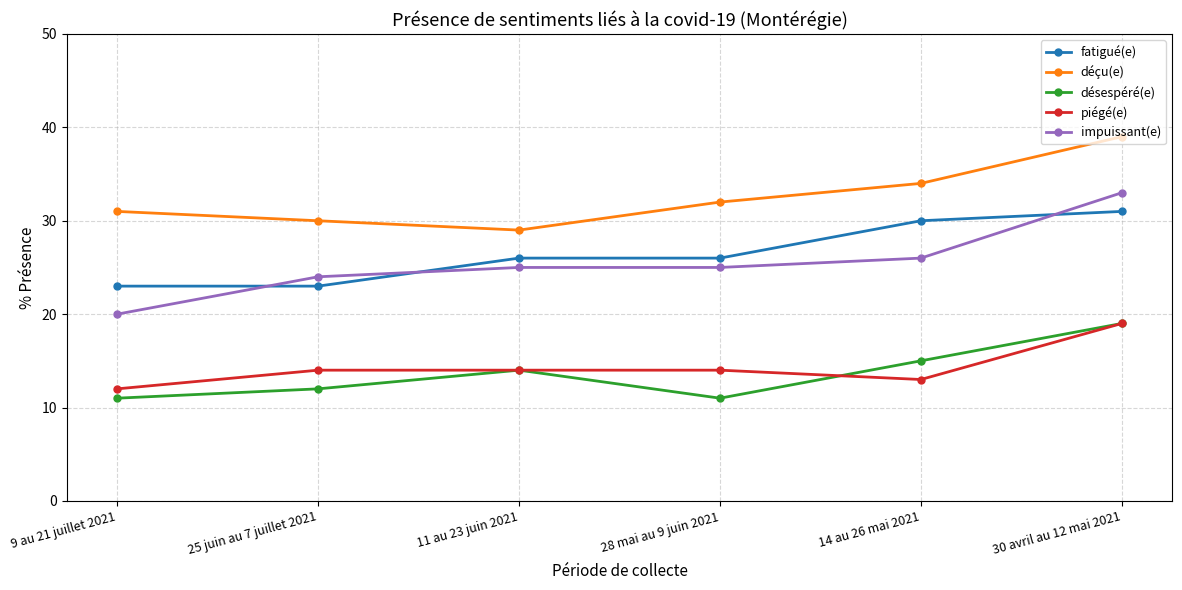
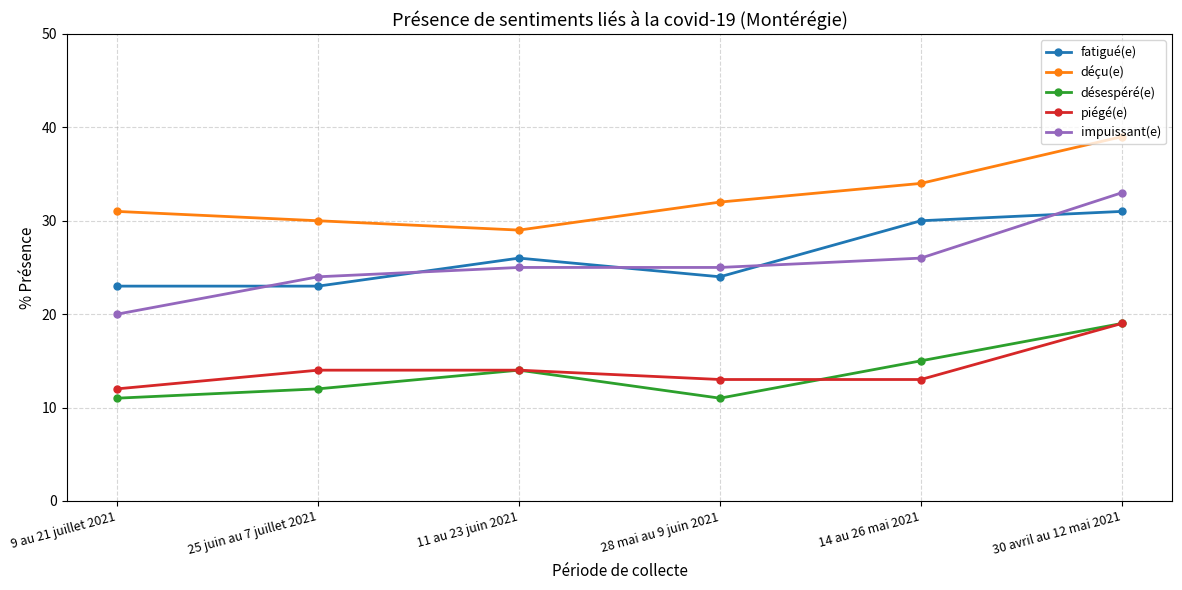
fatigué(e), 28 mai au 9 juin 2021: 26 -> 24
piégé(e), 28 mai au 9 juin 2021: 14 -> 13
